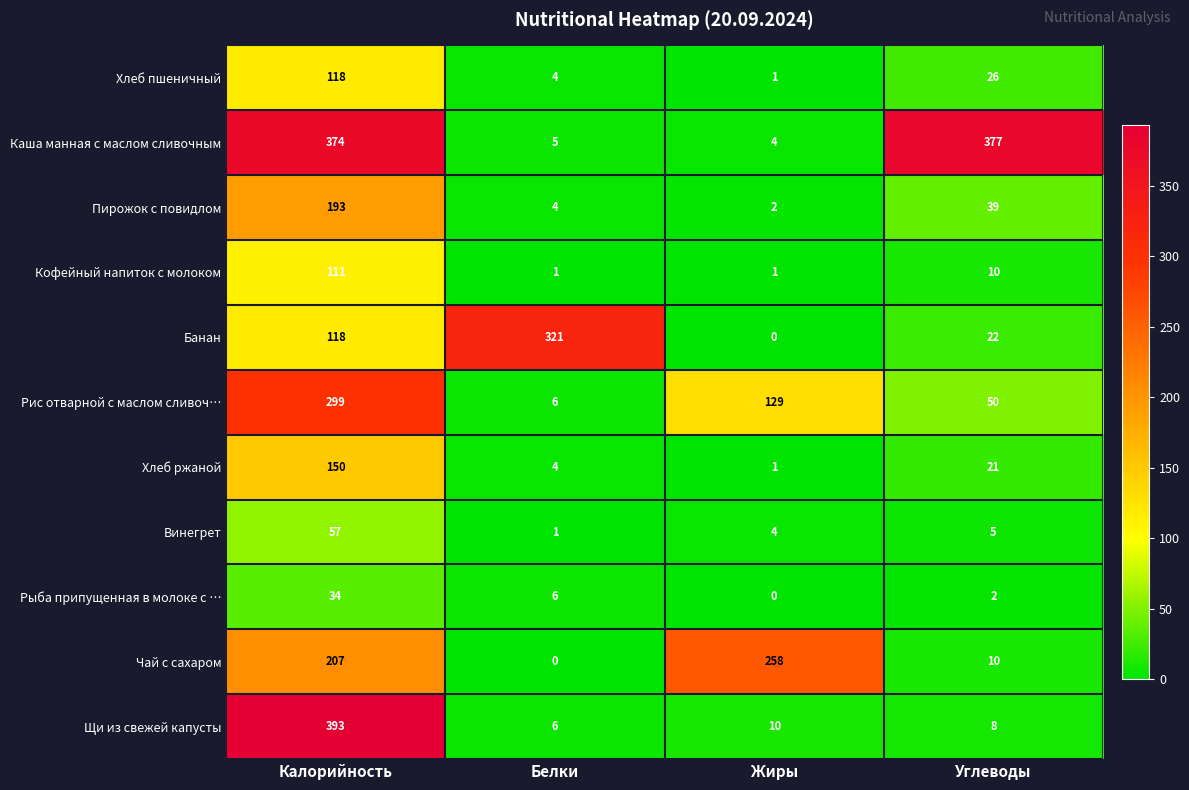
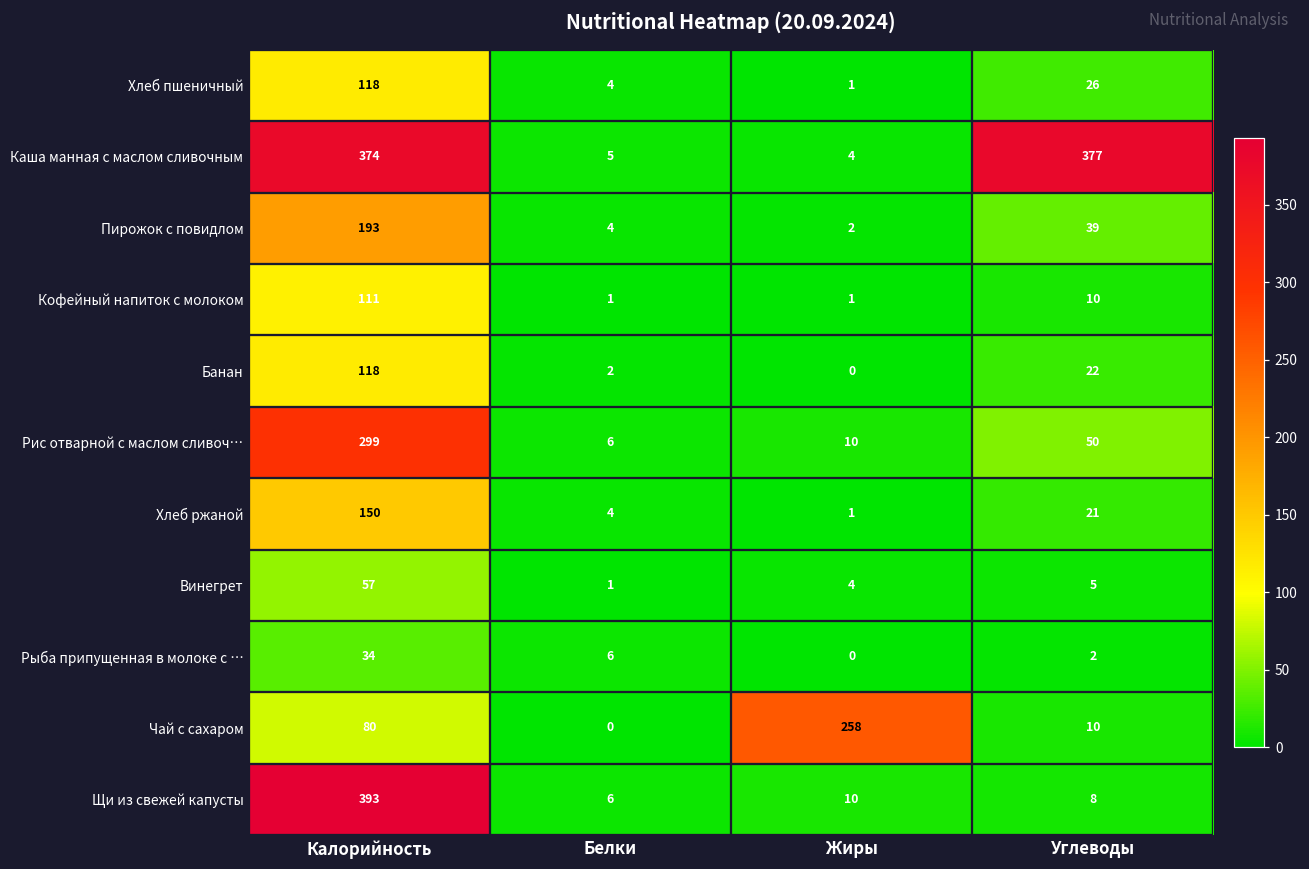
Банан, Белки: 321 -> 2
Рис отварной с маслом сливоч…, Жиры: 129 -> 10
Чай с сахаром, Калорийность: 207 -> 80
